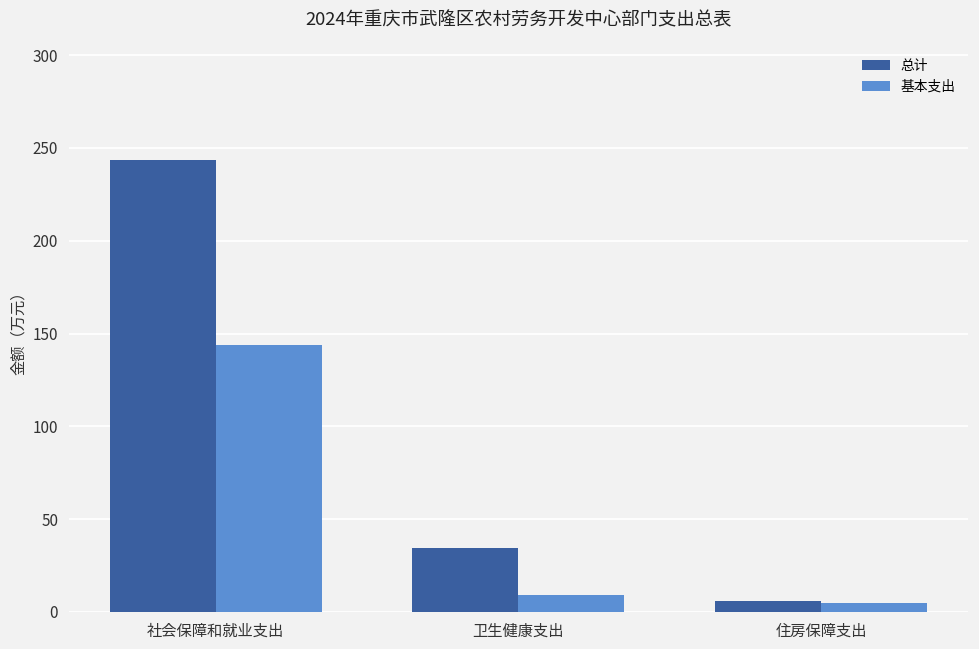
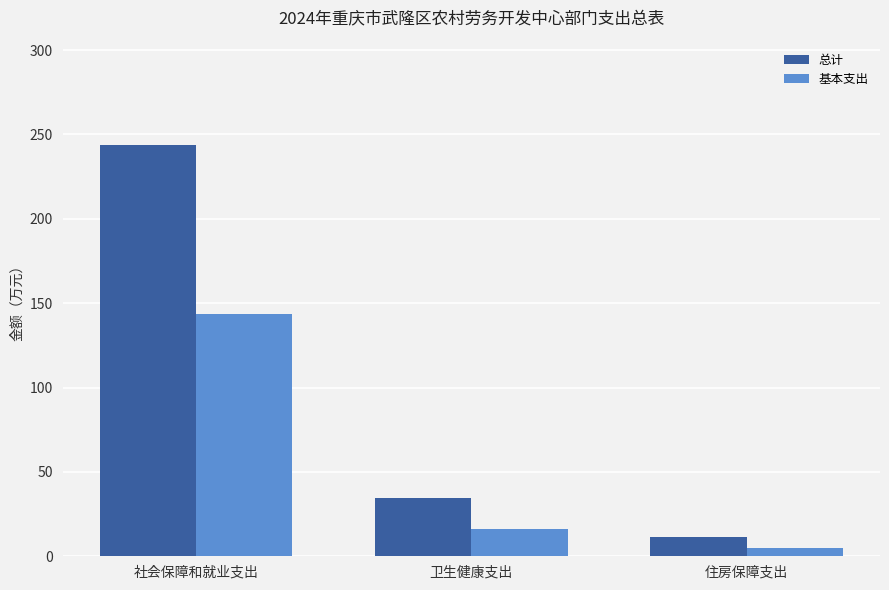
基本支出, 卫生健康支出: 9 -> 16
总计, 住房保障支出: 6 -> 11
